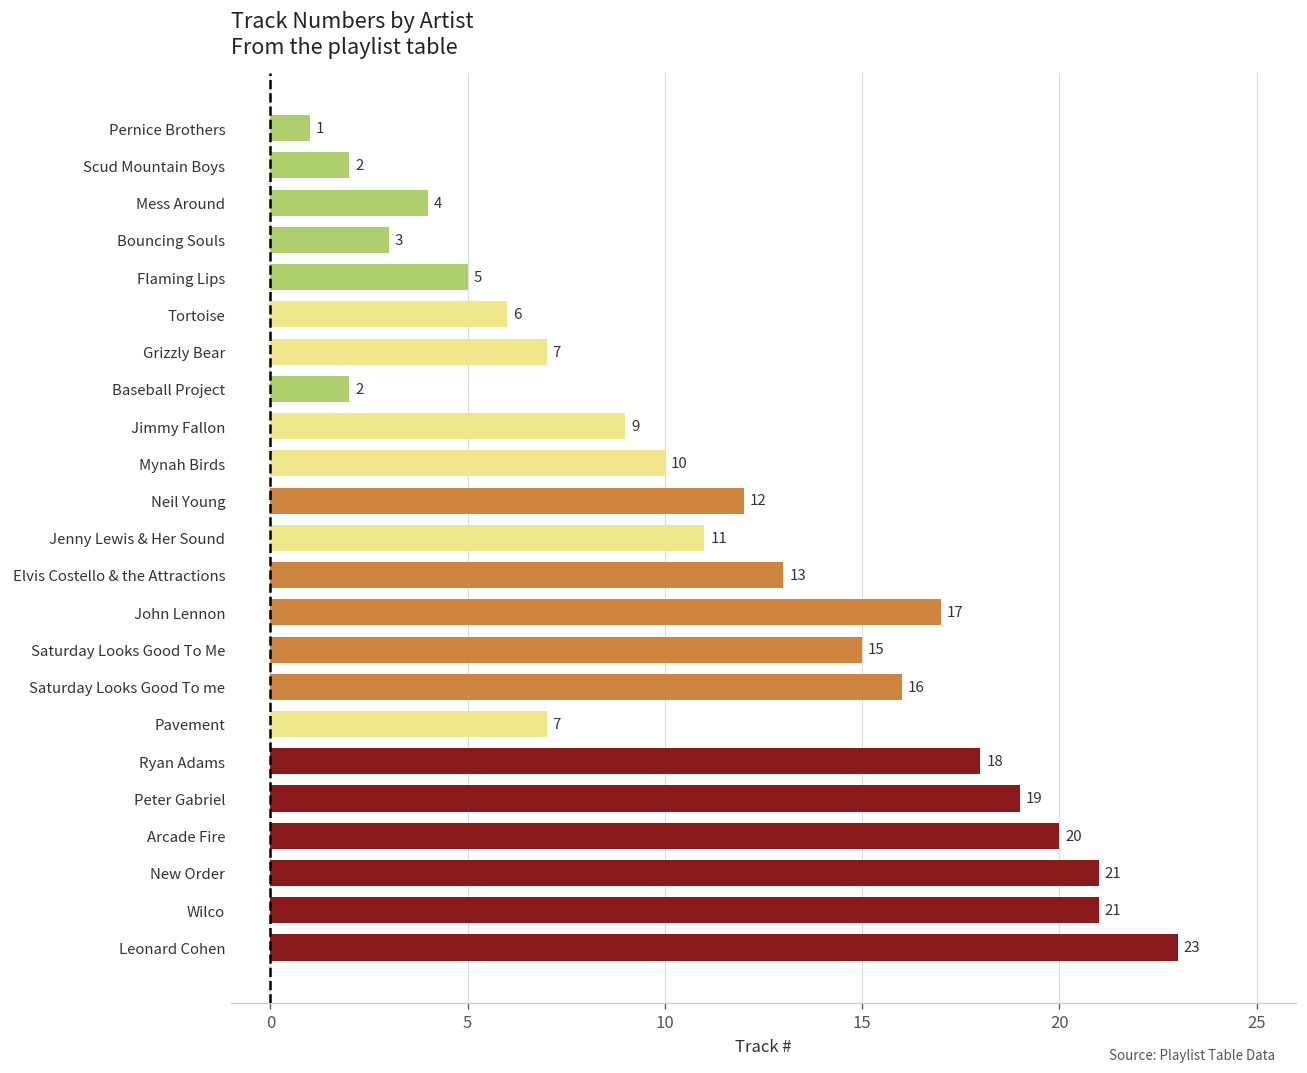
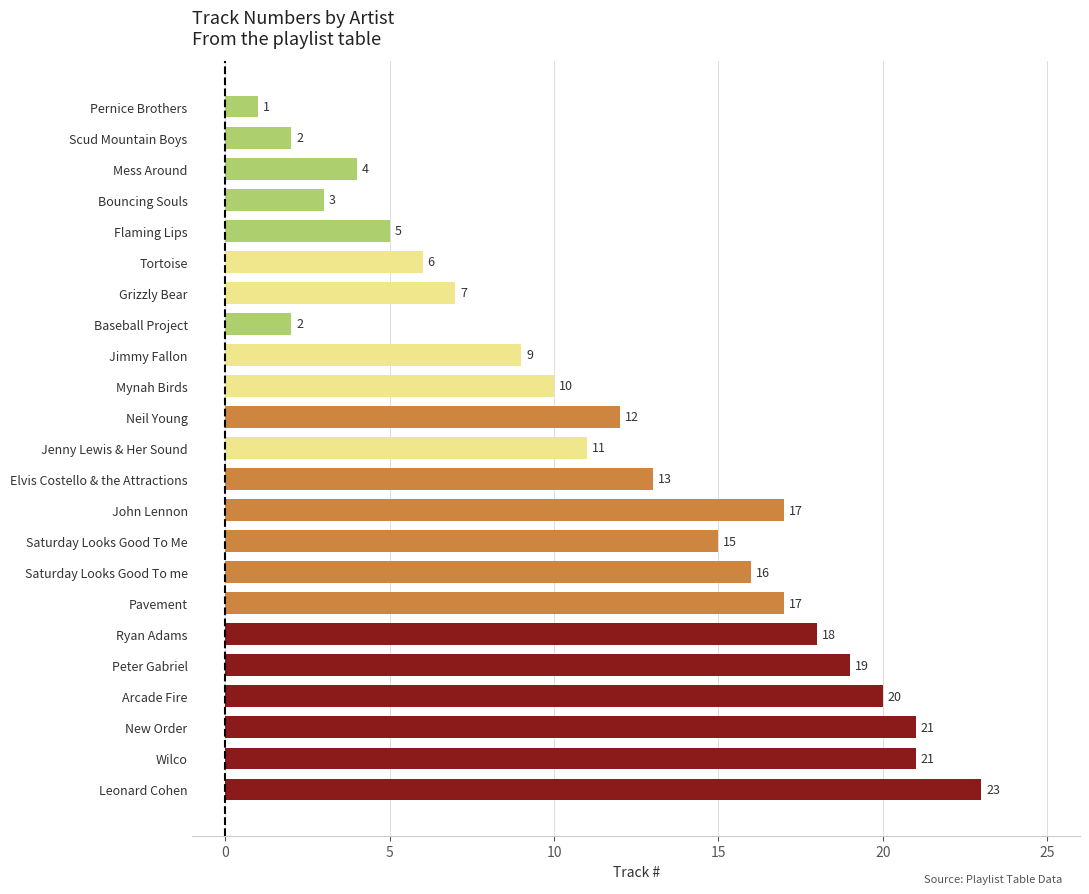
Pavement: 7 -> 17
